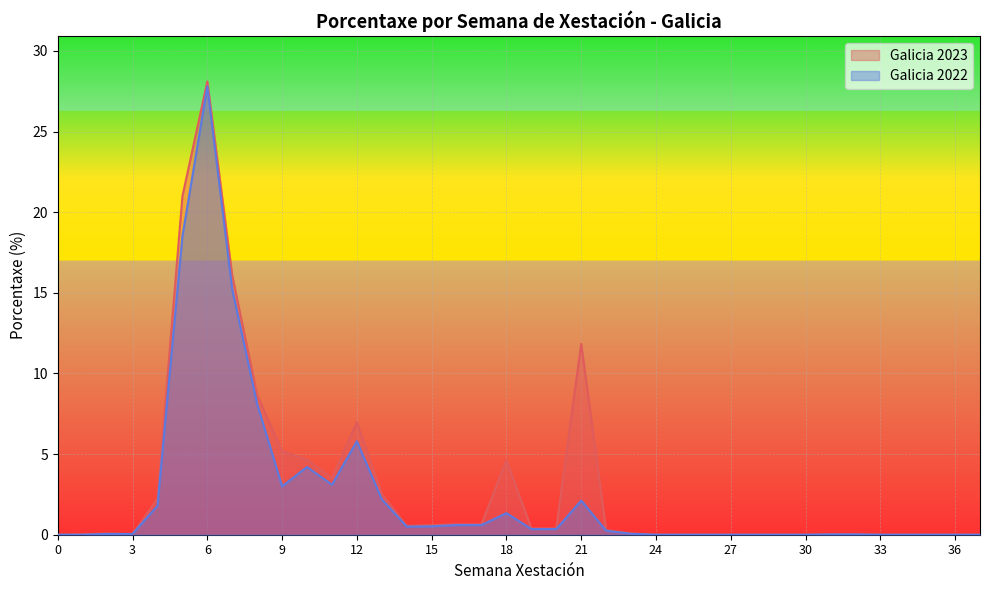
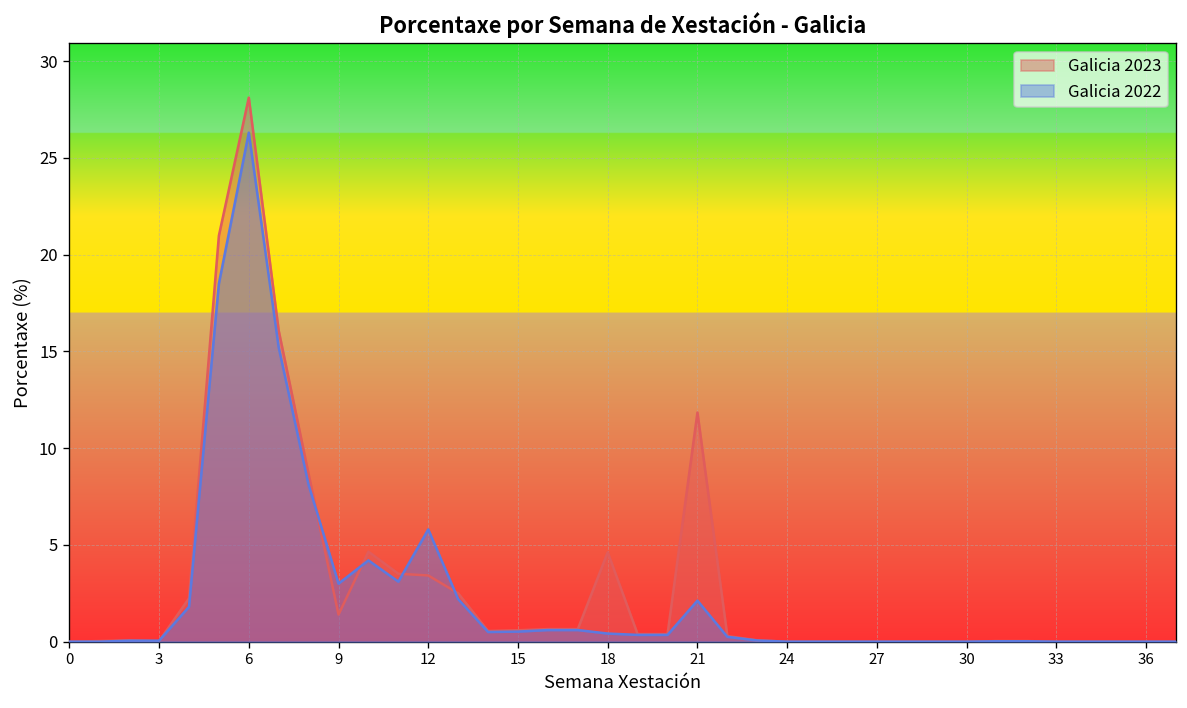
Galicia 2022, 6: 27.8 -> 26.3
Galicia 2023, 9: 5.2 -> 1.4
Galicia 2023, 12: 7.0 -> 3.4
Galicia 2022, 18: 1.3 -> 0.4
